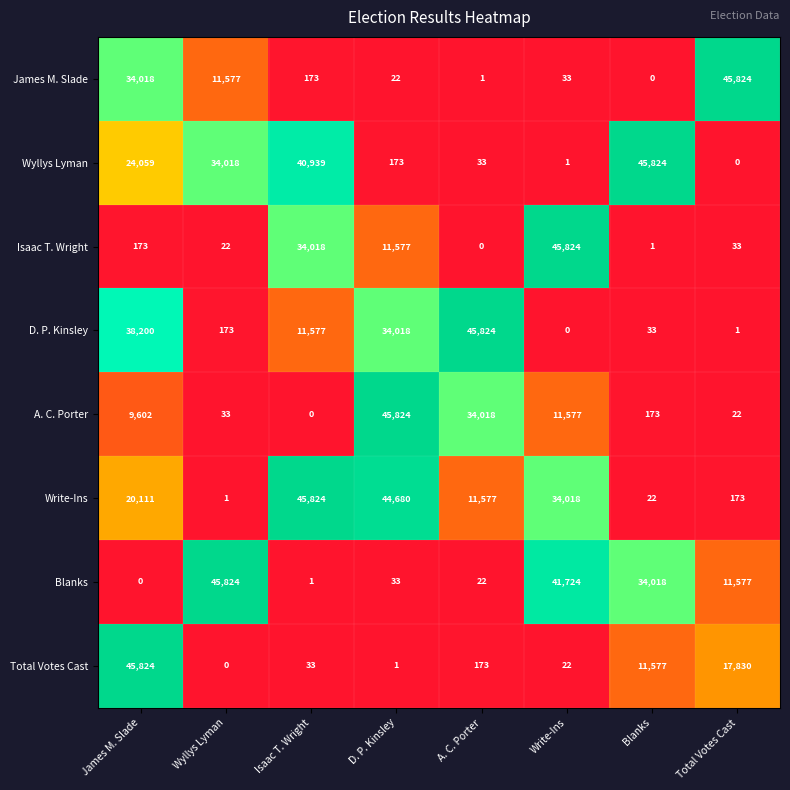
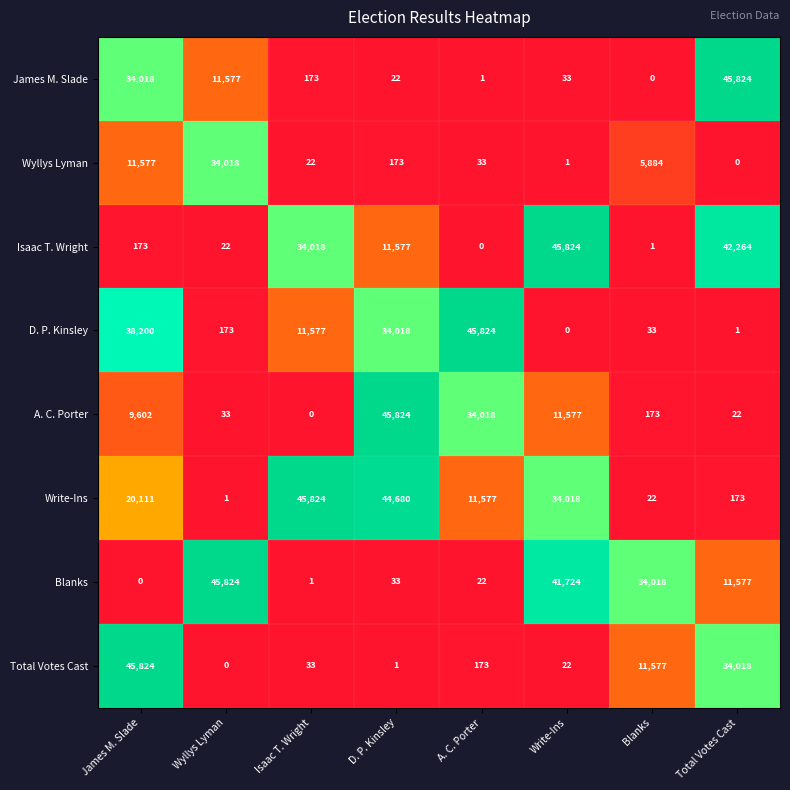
Wyllys Lyman, James M. Slade: 24,059 -> 11,577
Wyllys Lyman, Isaac T. Wright: 40,939 -> 22
Wyllys Lyman, Blanks: 45,824 -> 5,884
Isaac T. Wright, Total Votes Cast: 33 -> 42,264
Total Votes Cast, Total Votes Cast: 17,830 -> 34,018
